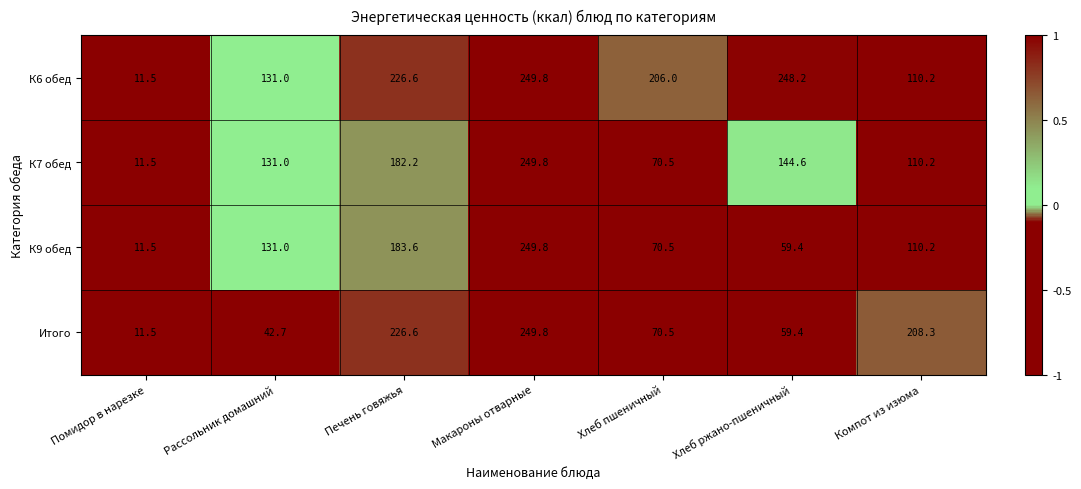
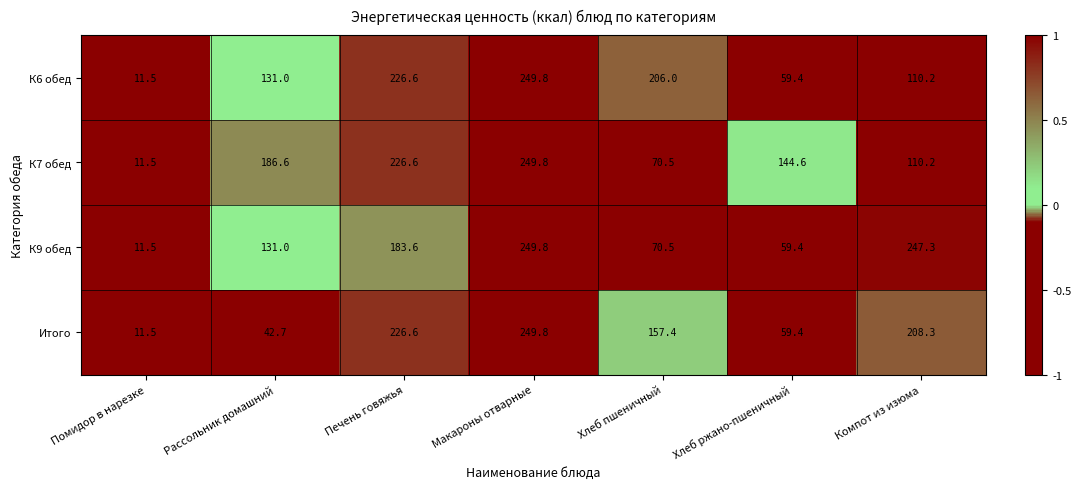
К6 обед, Хлеб ржано-пшеничный: 248.2 -> 59.4
К7 обед, Рассольник домашний: 131.0 -> 186.6
К7 обед, Печень говяжья: 182.2 -> 226.6
К9 обед, Компот из изюма: 110.2 -> 247.3
Итого, Хлеб пшеничный: 70.5 -> 157.4
